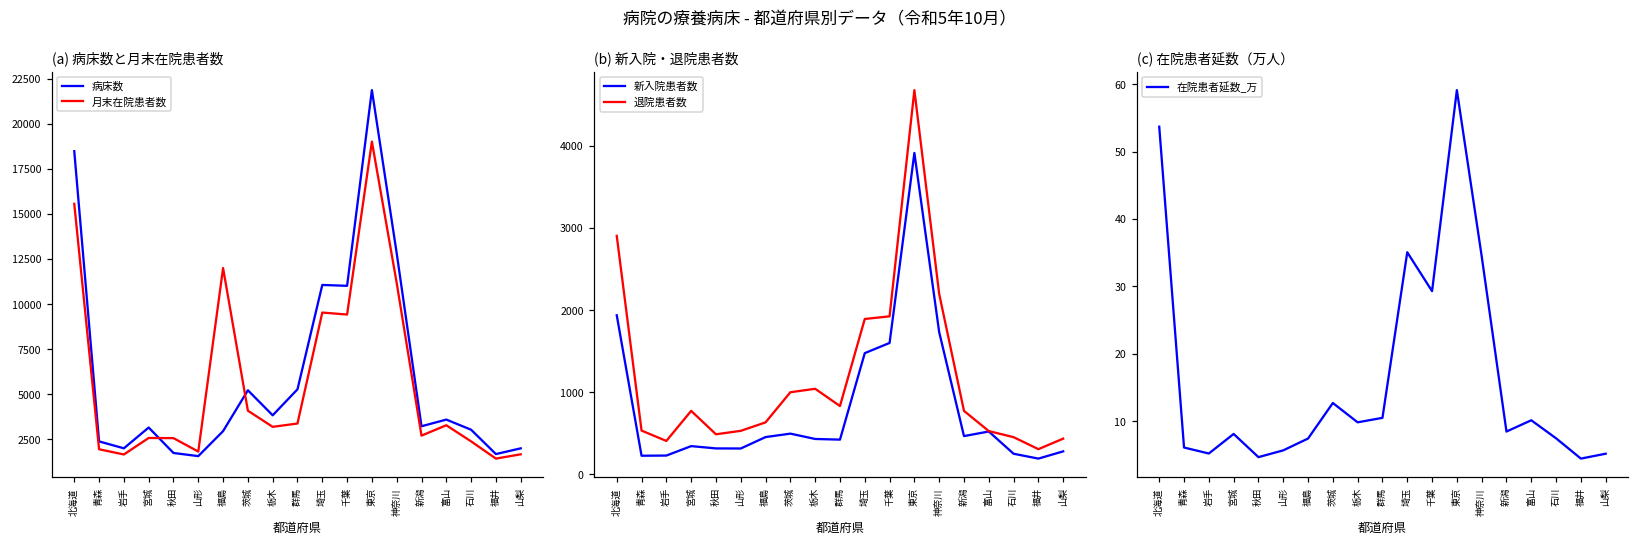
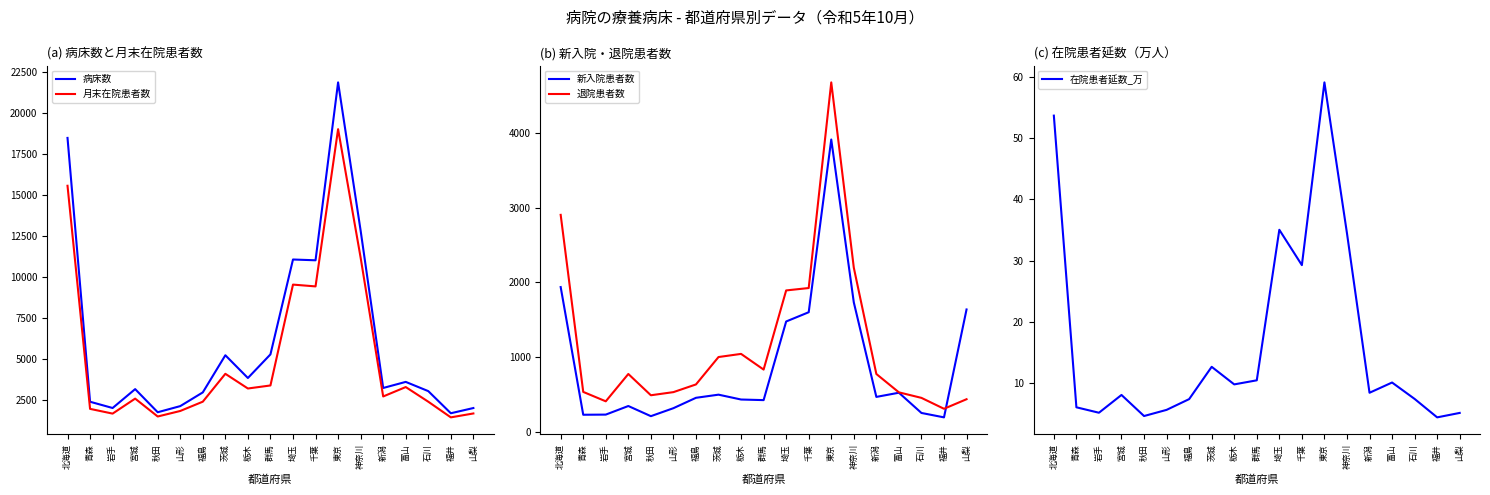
(a) 病床数と月末在院患者数, 月末在院患者数, 秋田: 2600 -> 1500
(a) 病床数と月末在院患者数, 病床数, 山形: 1600 -> 2100
(a) 病床数と月末在院患者数, 月末在院患者数, 福島: 12000 -> 2400
(b) 新入院・退院患者数, 新入院患者数, 秋田: 300 -> 200
(b) 新入院・退院患者数, 新入院患者数, 山梨: 300 -> 1600
